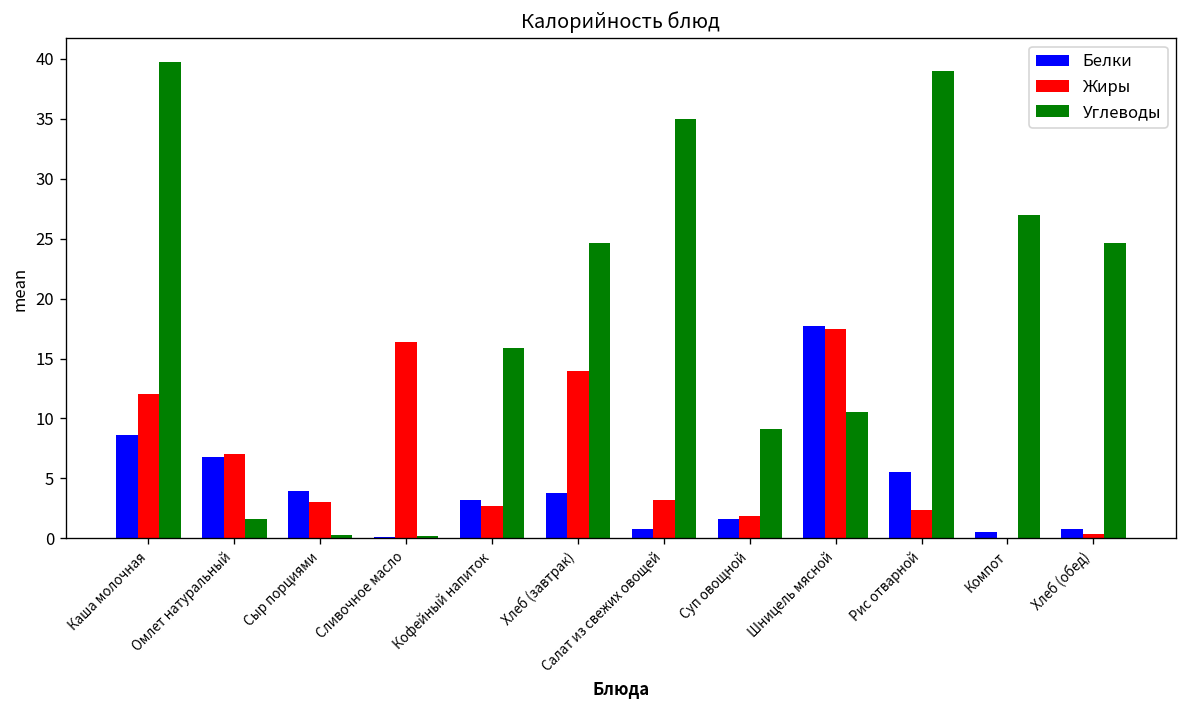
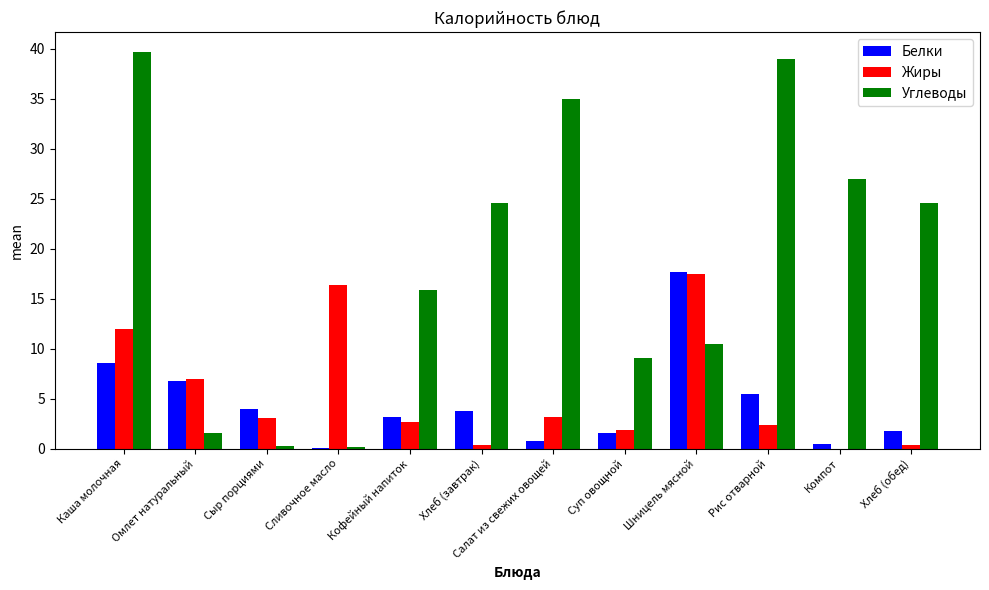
Жиры, Хлеб (завтрак): 14 -> 0
Белки, Хлеб (обед): 1 -> 2
